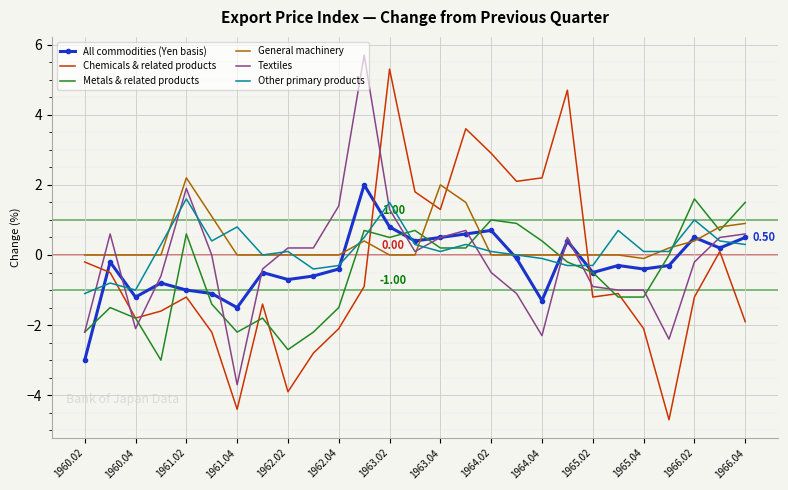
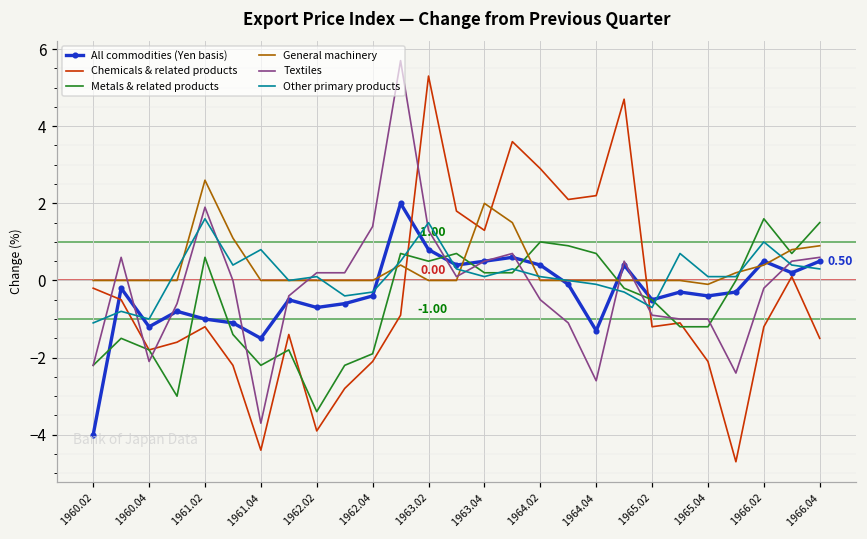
All commodities (Yen basis), 1960.02: -3 -> -4
General machinery, 1961.02: 2.2 -> 2.6
Metals & related products, 1962.02: -2.7 -> -3.4
Metals & related products, 1962.04: -1.5 -> -1.9
All commodities (Yen basis), 1964.02: 0.7 -> 0.4
Metals & related products, 1964.04: 0.4 -> 0.7
Textiles, 1964.04: -2.3 -> -2.6
Other primary products, 1965.02: -0.3 -> -0.7
Chemicals & related products, 1966.04: -1.9 -> -1.5
